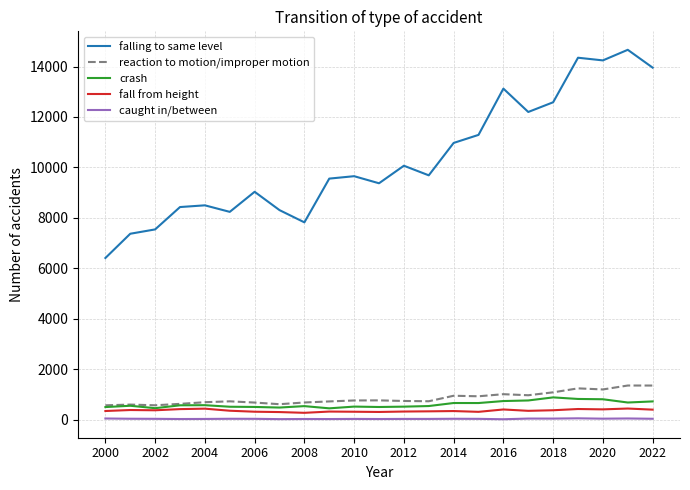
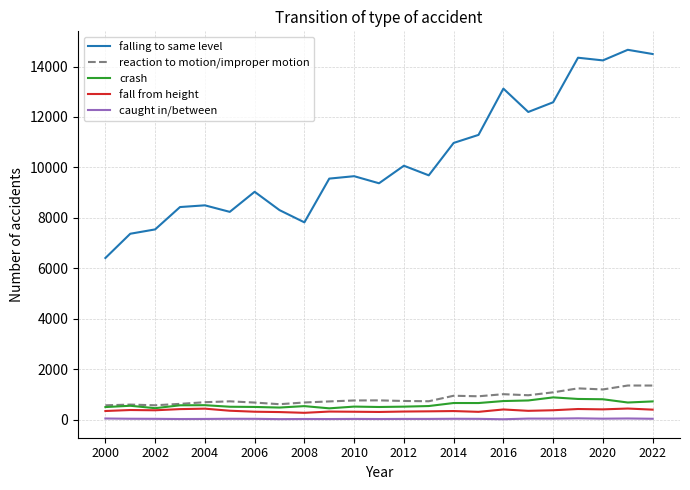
falling to same level, 2022: 14000 -> 14500
